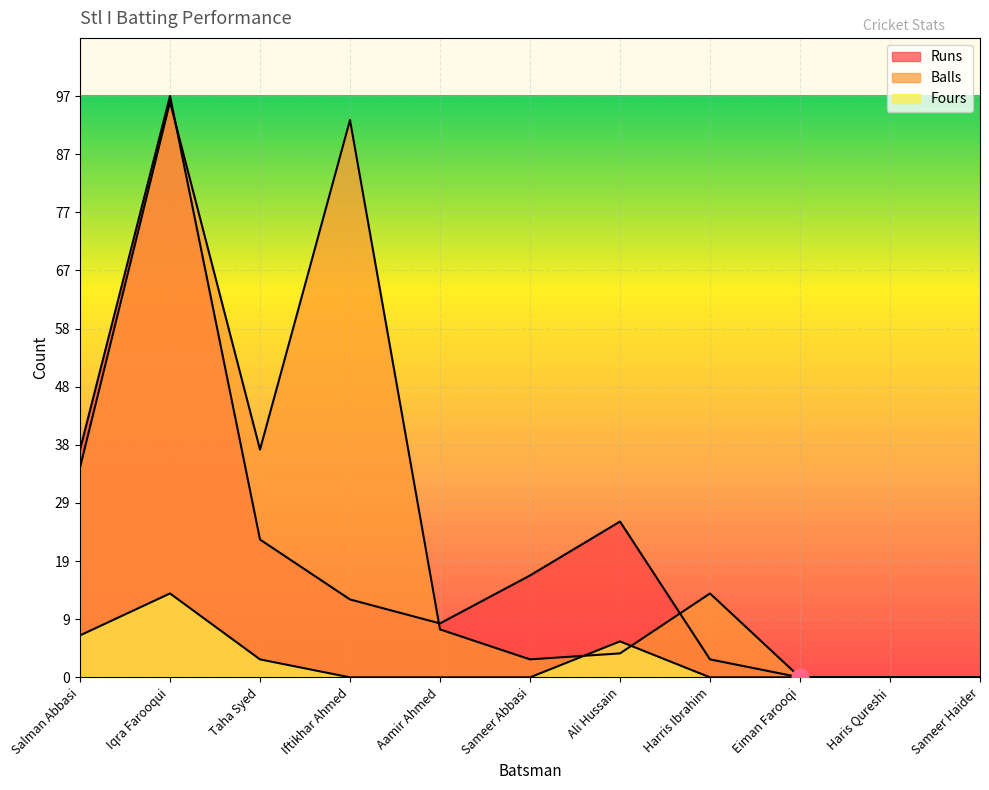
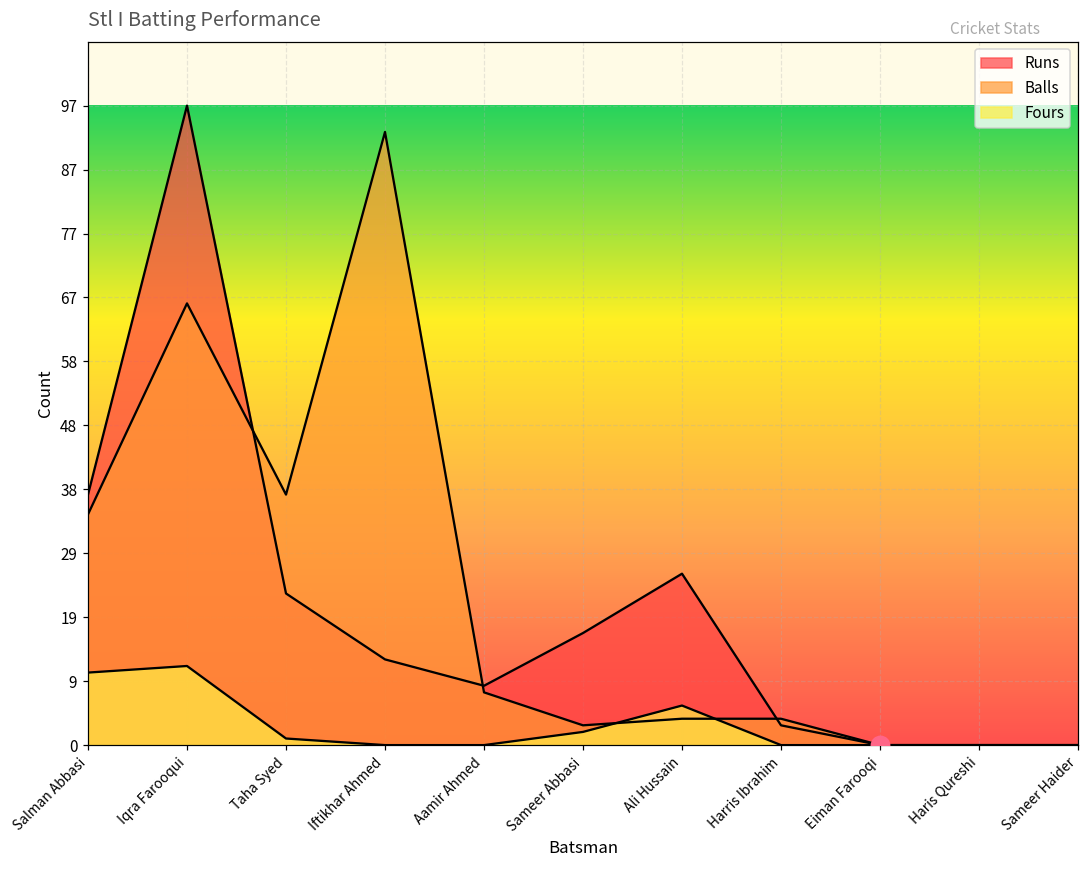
Fours, Salman Abbasi: 7 -> 11
Balls, Iqra Farooqui: 96 -> 67
Fours, Iqra Farooqui: 14 -> 12
Fours, Taha Syed: 3 -> 1
Fours, Sameer Abbasi: 0 -> 2
Balls, Harris Ibrahim: 14 -> 4
